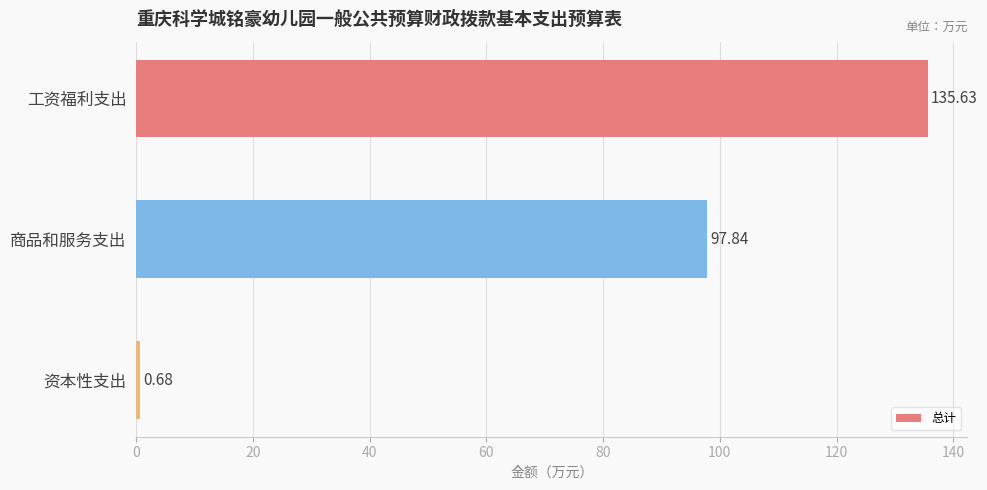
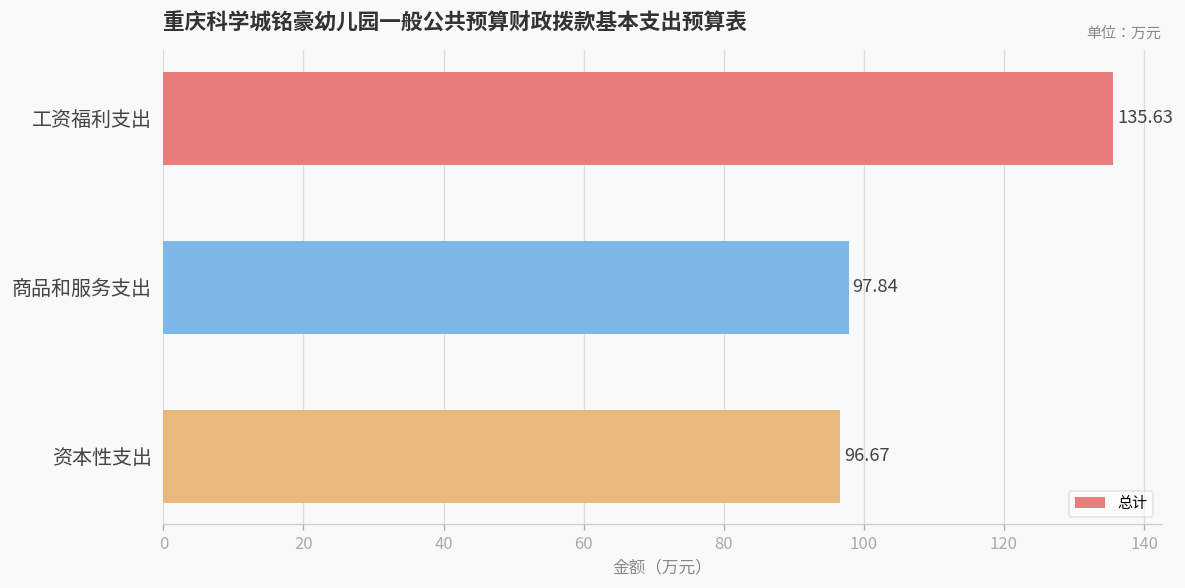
资本性支出: 0.68 -> 96.67
